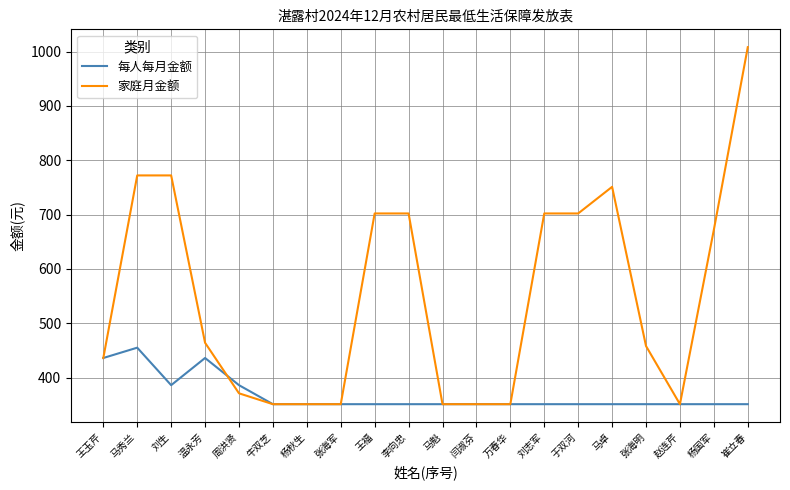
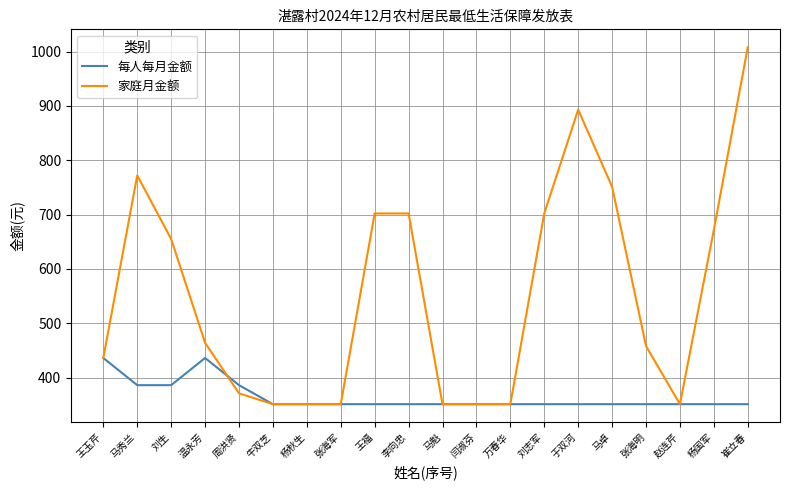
每人每月金额, 马秀兰: 460 -> 390
家庭月金额, 刘生: 770 -> 660
家庭月金额, 于双河: 700 -> 890
